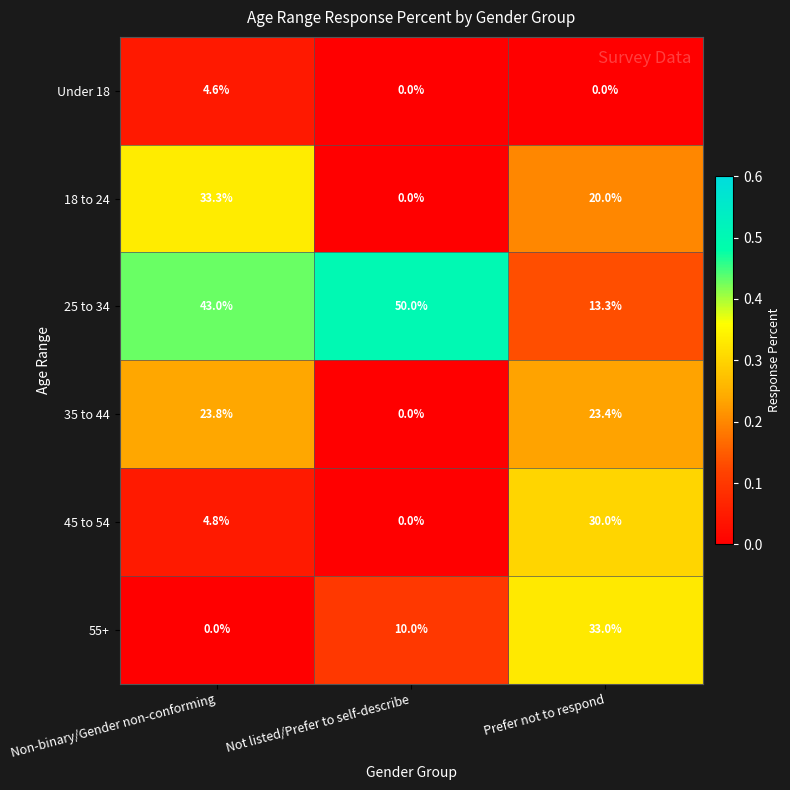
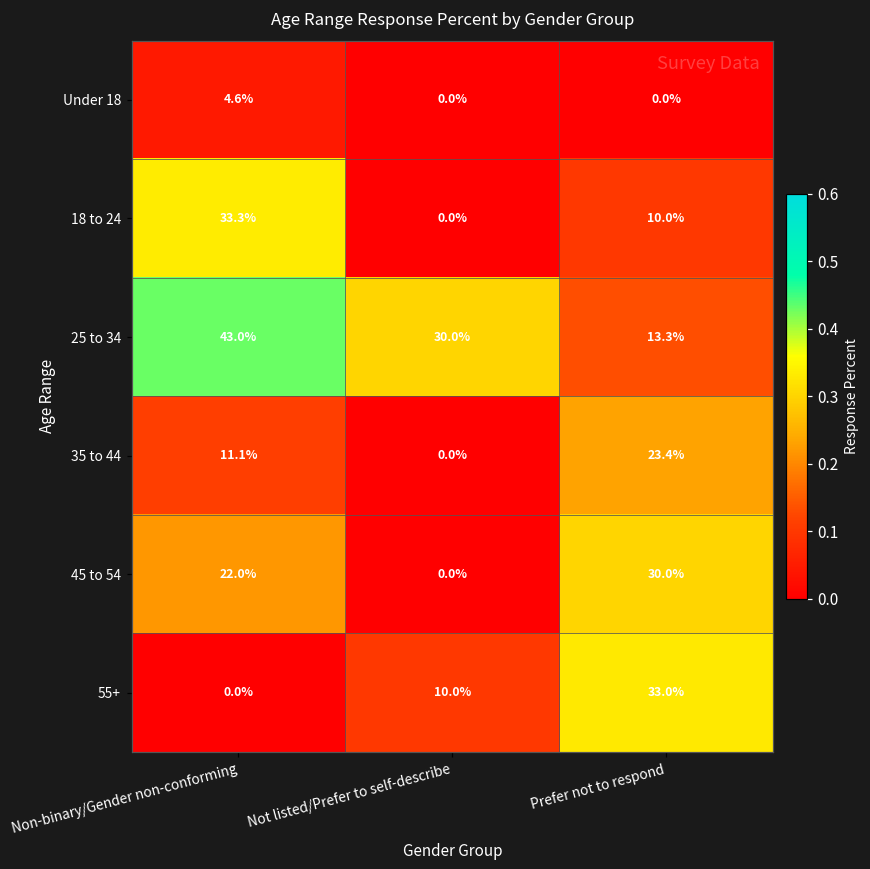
18 to 24, Prefer not to respond: 20.0% -> 10.0%
25 to 34, Not listed/Prefer to self-describe: 50.0% -> 30.0%
35 to 44, Non-binary/Gender non-conforming: 23.8% -> 11.1%
45 to 54, Non-binary/Gender non-conforming: 4.8% -> 22.0%
